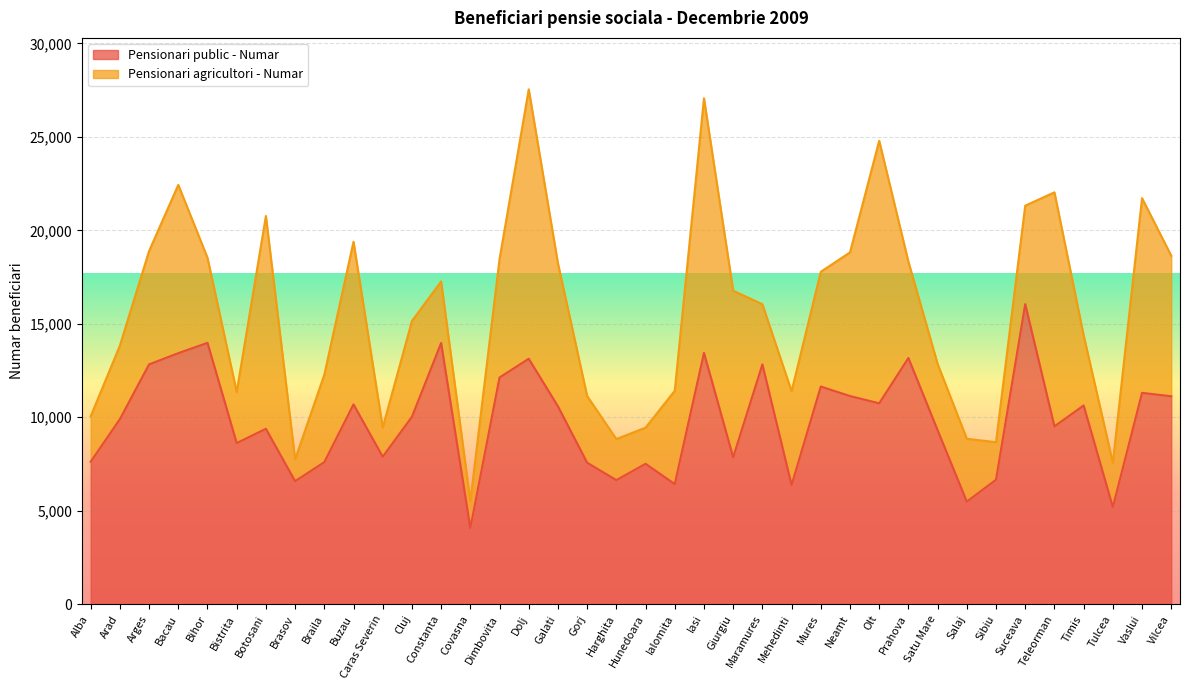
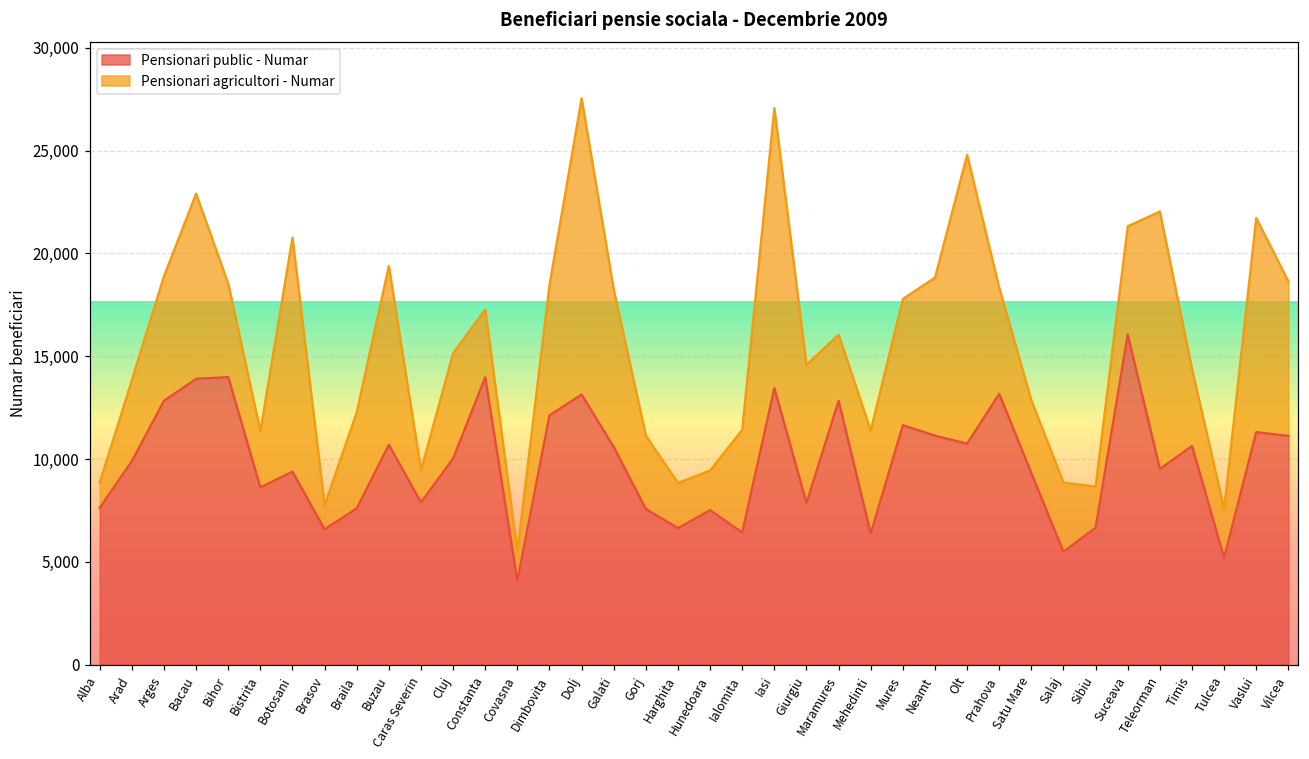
Pensionari agricultori - Numar, Alba: 2,400 -> 1,200
Pensionari public - Numar, Bacau: 13,400 -> 13,900
Pensionari agricultori - Numar, Giurgiu: 8,900 -> 6,700
